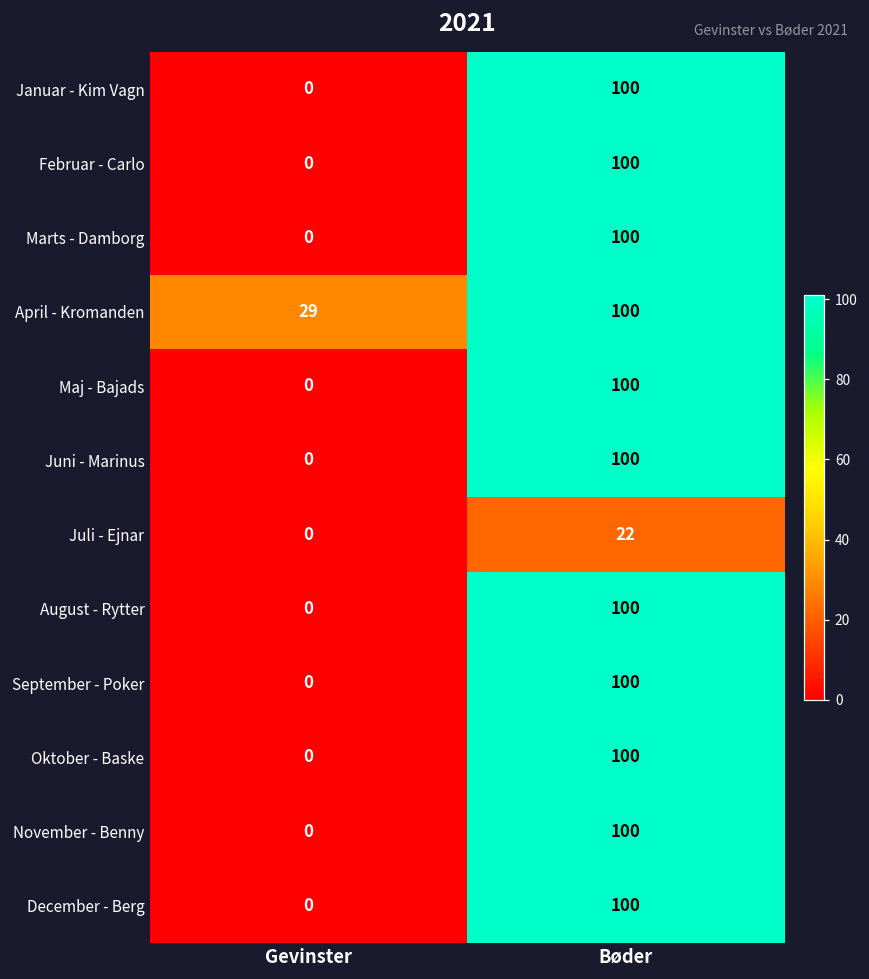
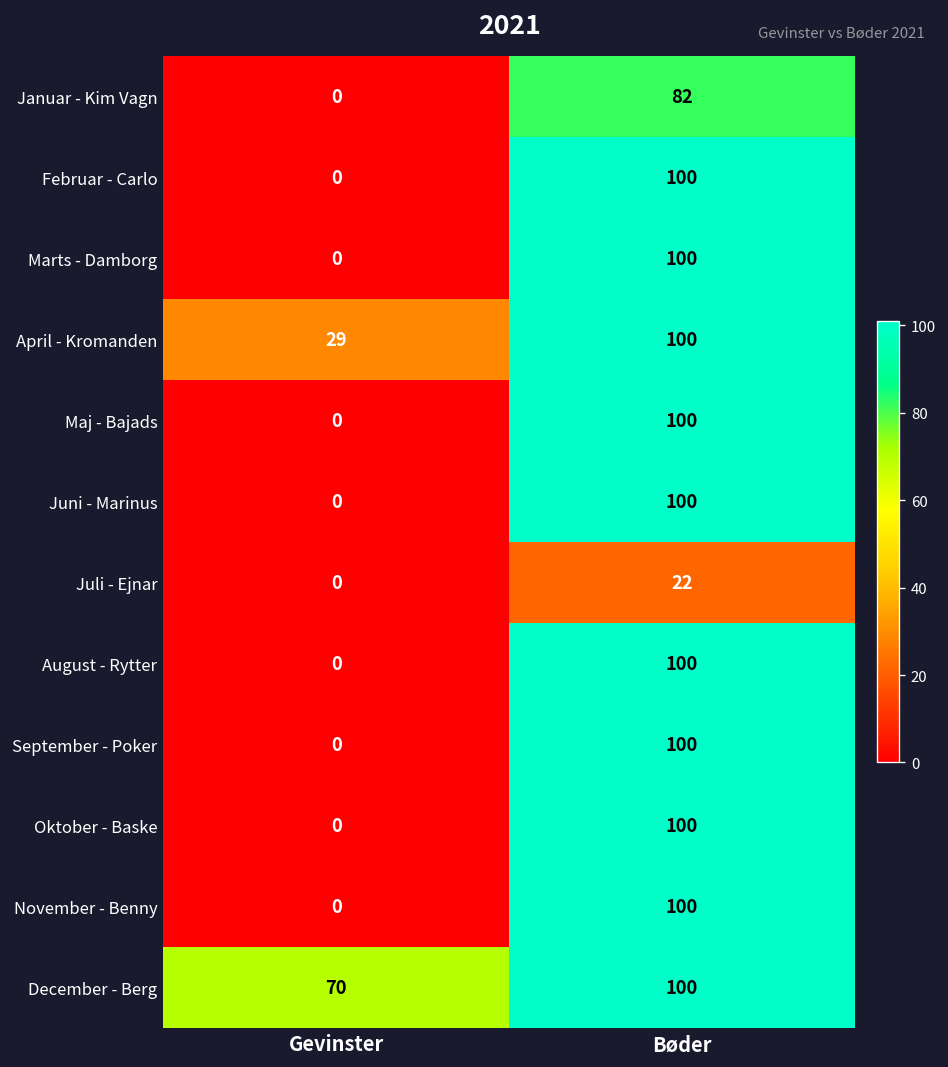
Januar - Kim Vagn, Bøder: 100 -> 82
December - Berg, Gevinster: 0 -> 70
